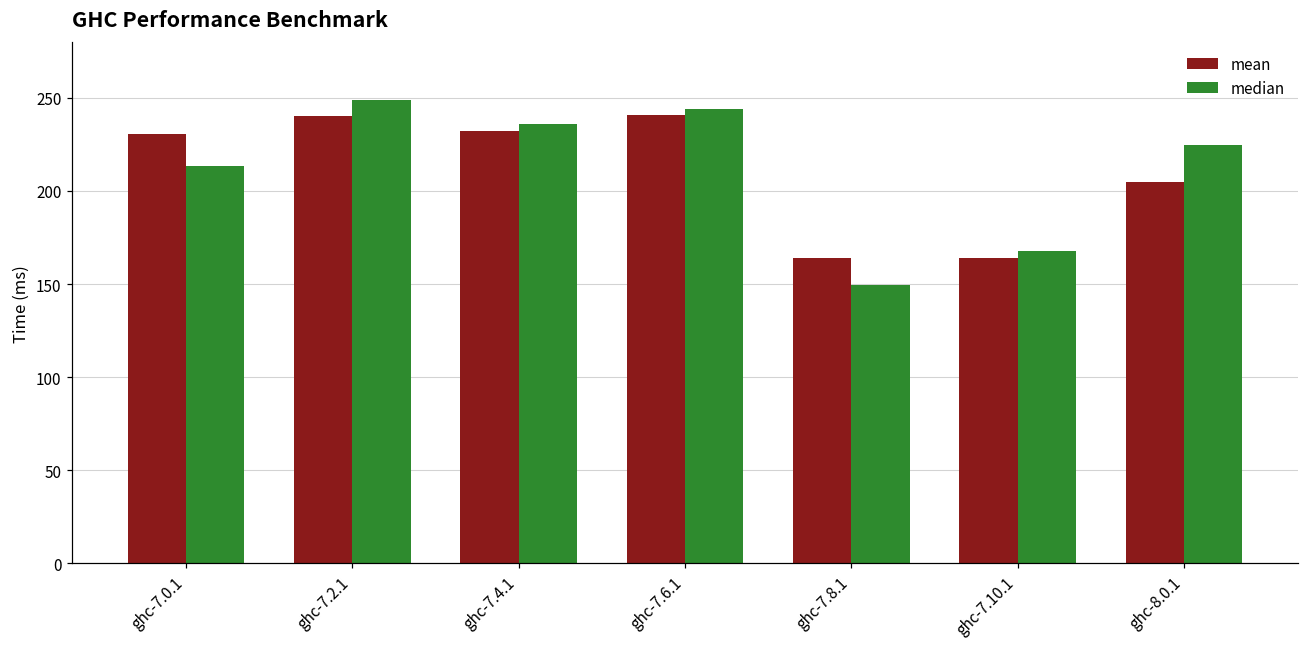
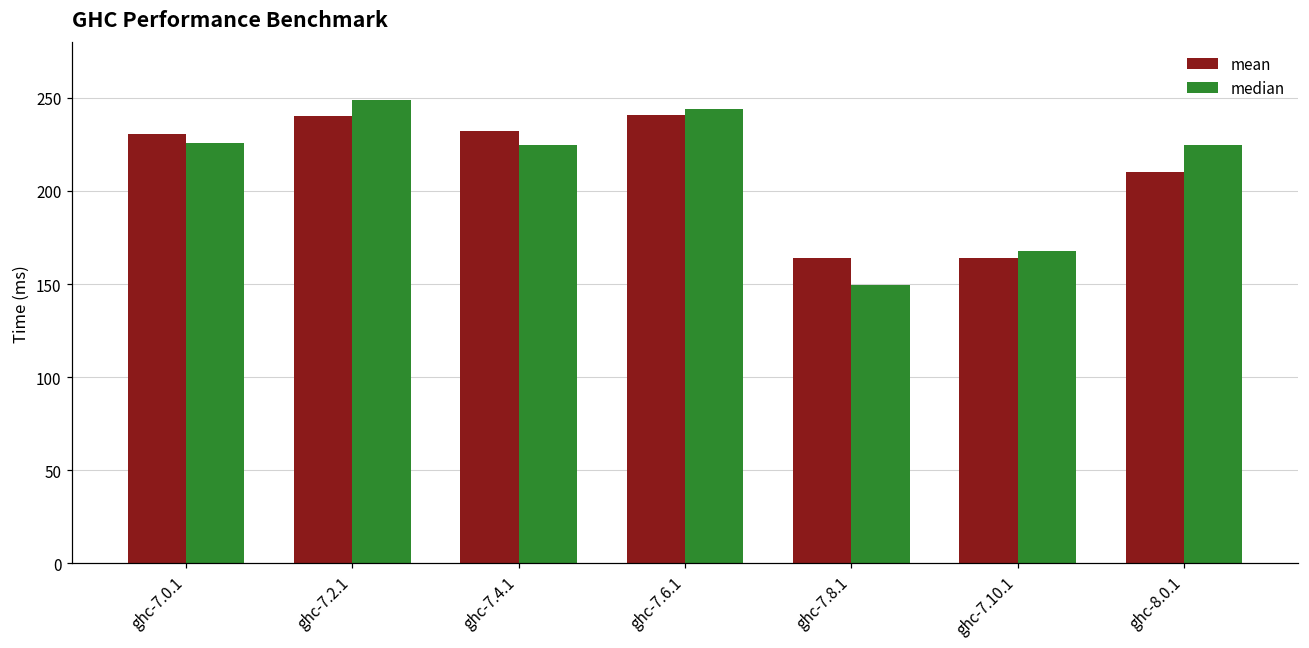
median, ghc-7.0.1: 213 -> 226
median, ghc-7.4.1: 236 -> 225
mean, ghc-8.0.1: 205 -> 210
